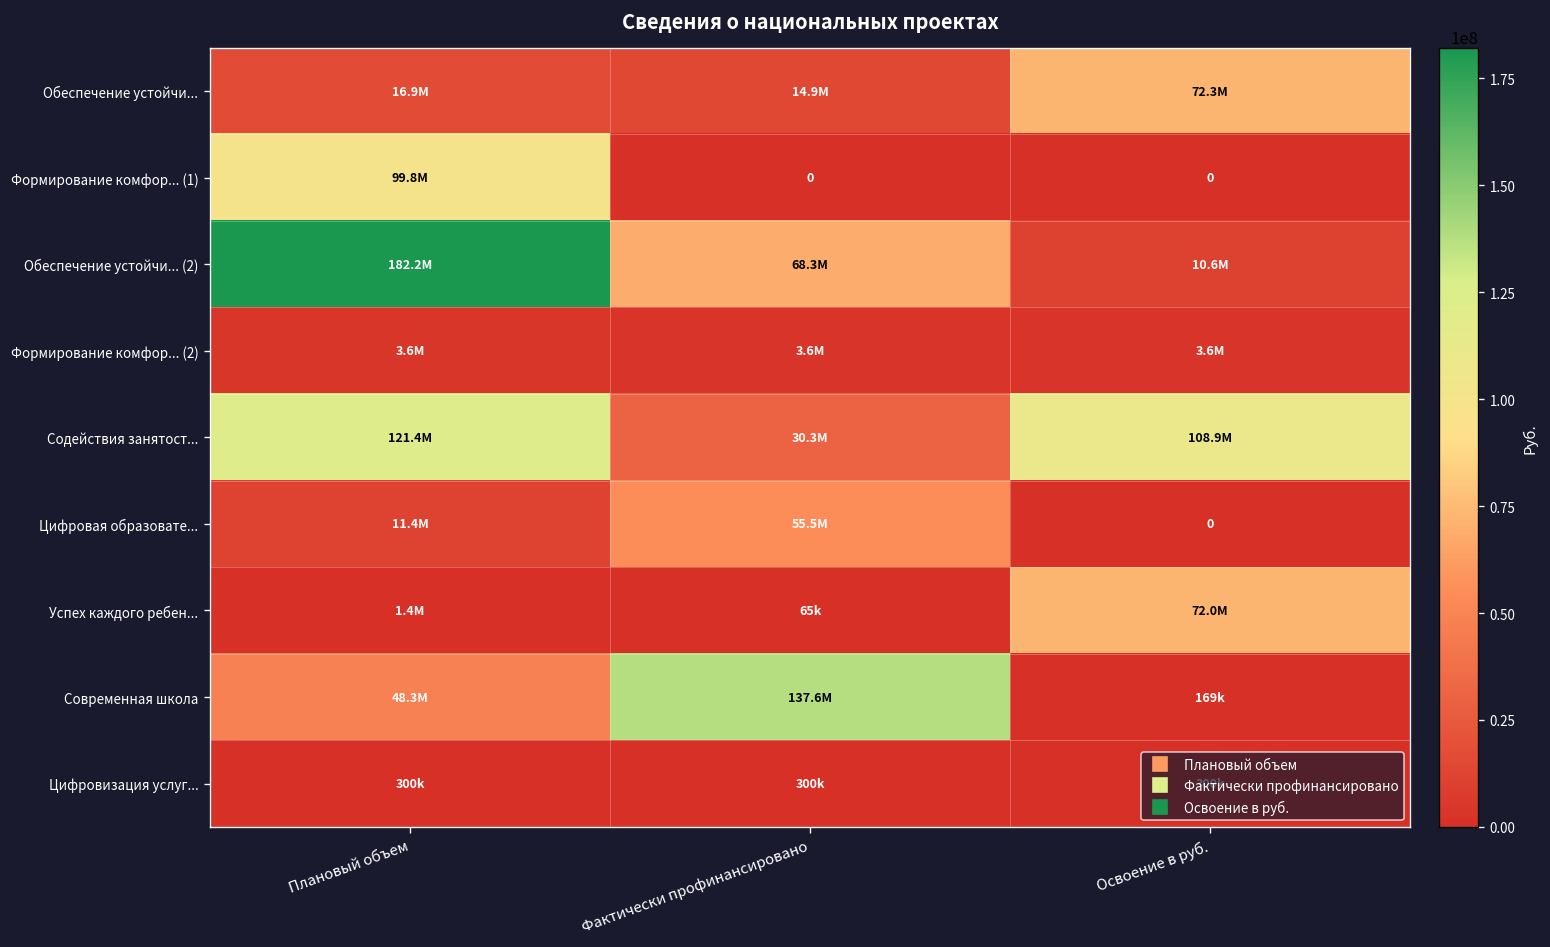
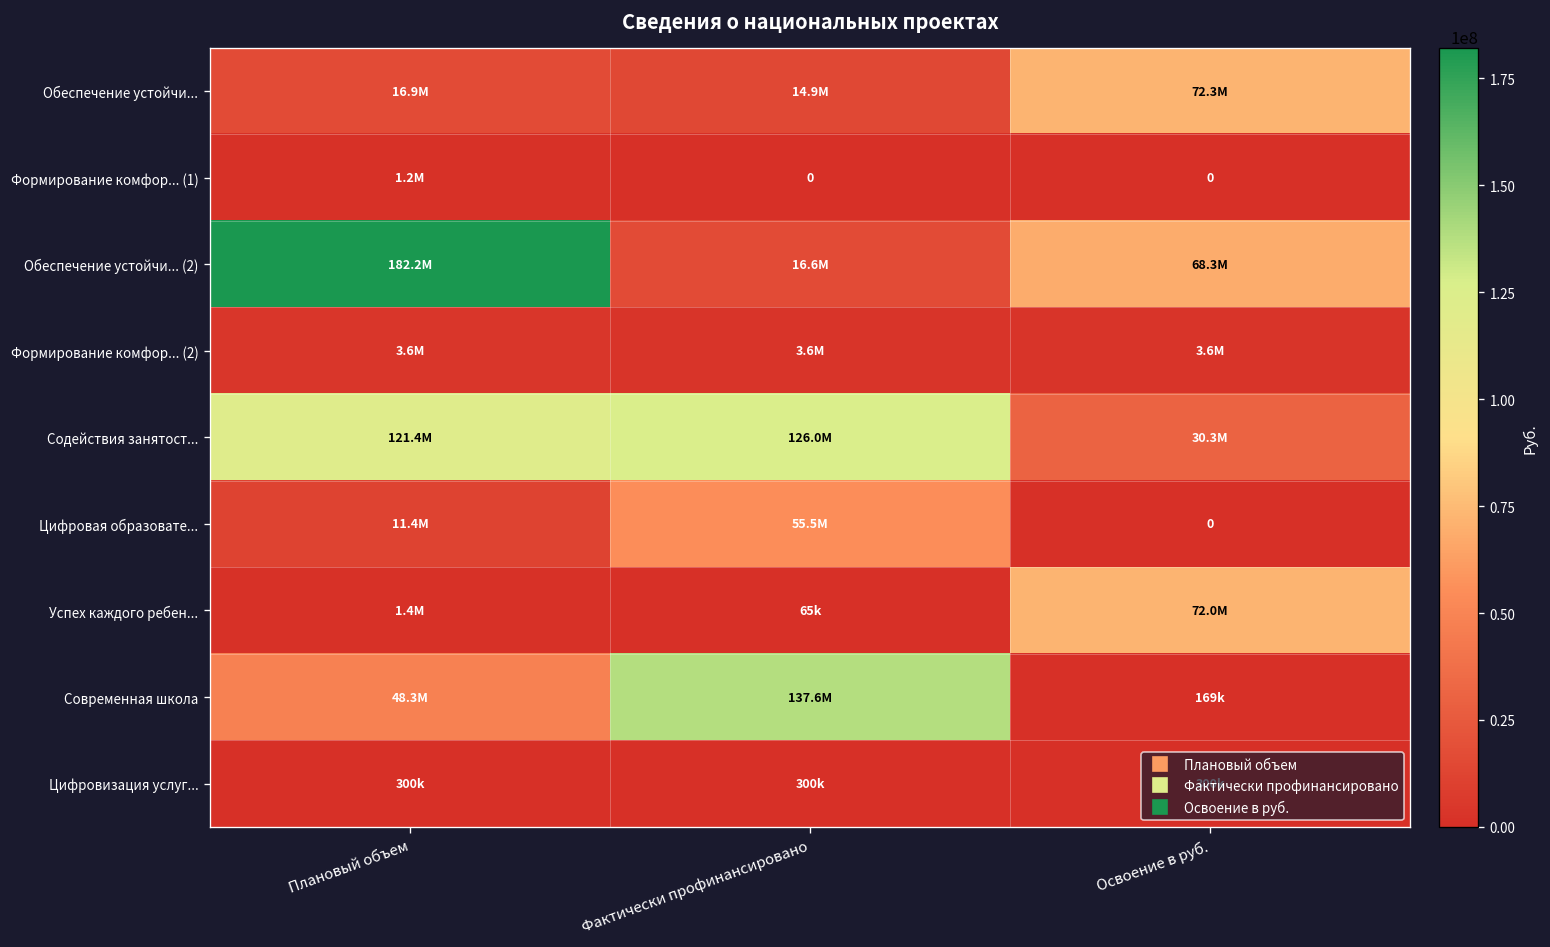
Формирование комфор... (1), Плановый объем: 99.8M -> 1.2M
Обеспечение устойчи... (2), Фактически профинансировано: 68.3M -> 16.6M
Обеспечение устойчи... (2), Освоение в руб.: 10.6M -> 68.3M
Содействия занятост..., Фактически профинансировано: 30.3M -> 126.0M
Содействия занятост..., Освоение в руб.: 108.9M -> 30.3M
